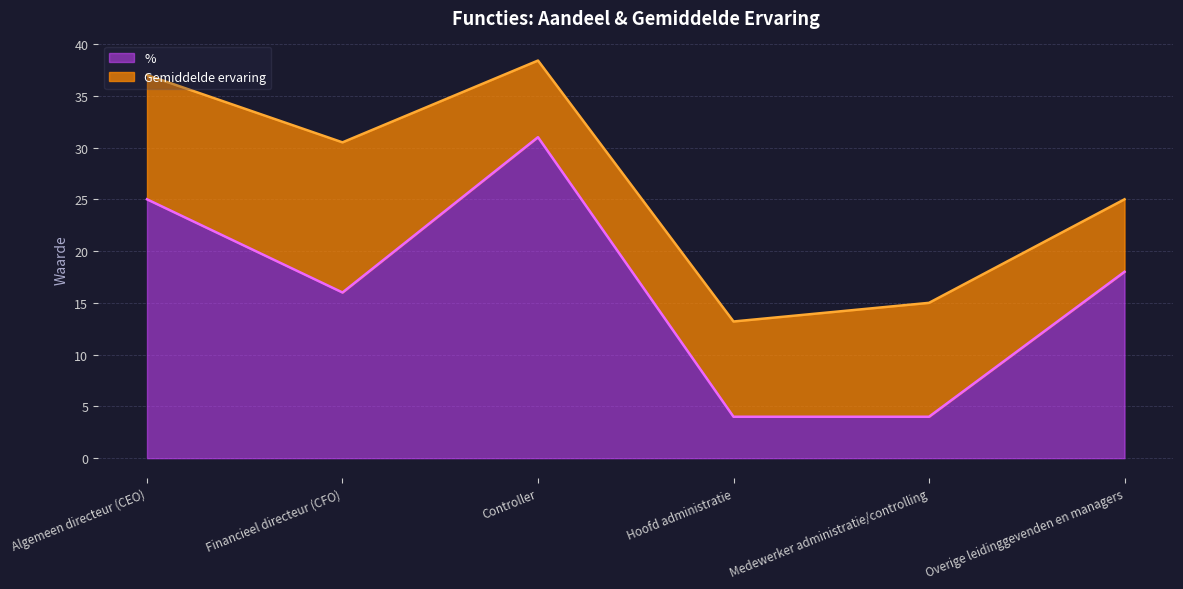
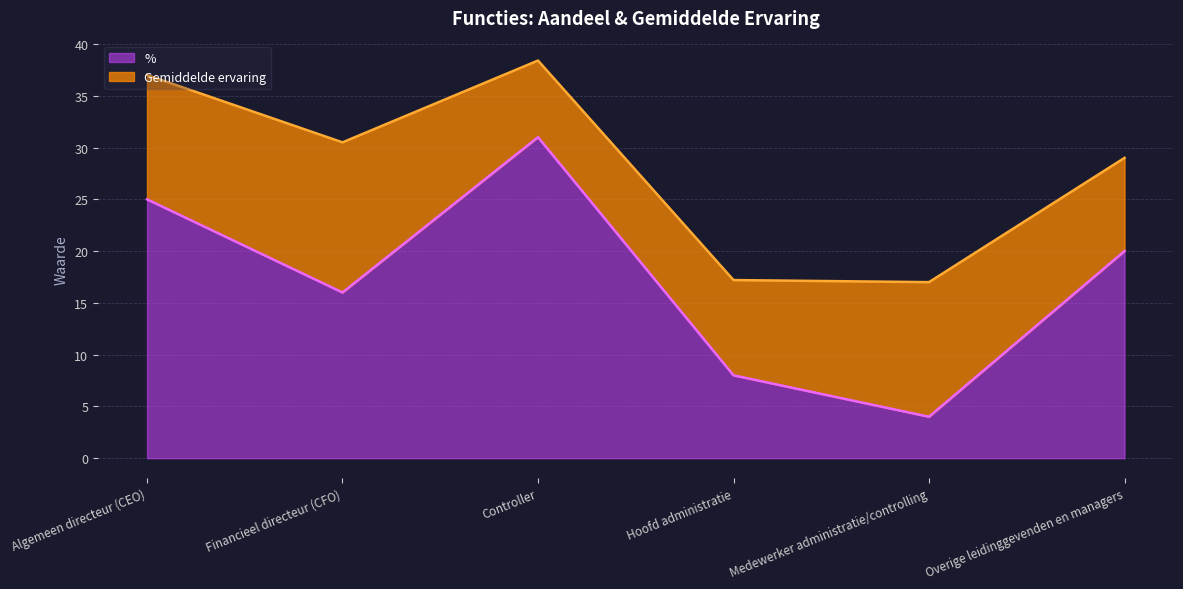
%, Hoofd administratie: 4 -> 8
Gemiddelde ervaring, Medewerker administratie/controlling: 11 -> 13
%, Overige leidinggevenden en managers: 18 -> 20
Gemiddelde ervaring, Overige leidinggevenden en managers: 7 -> 9
